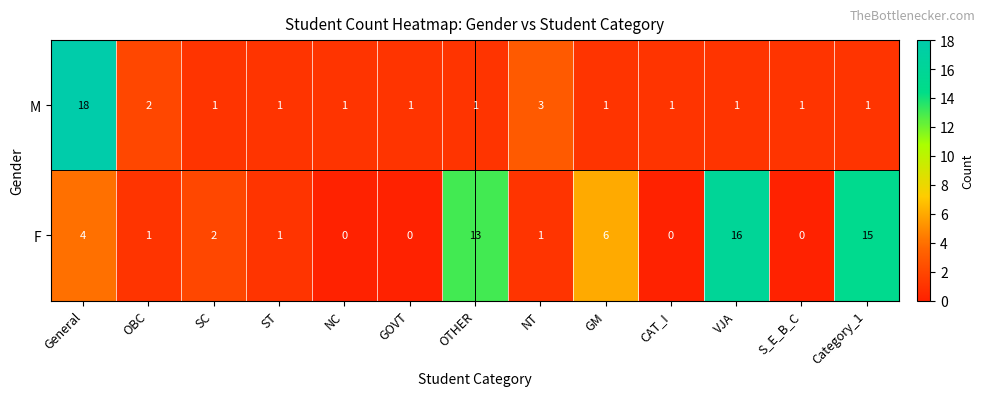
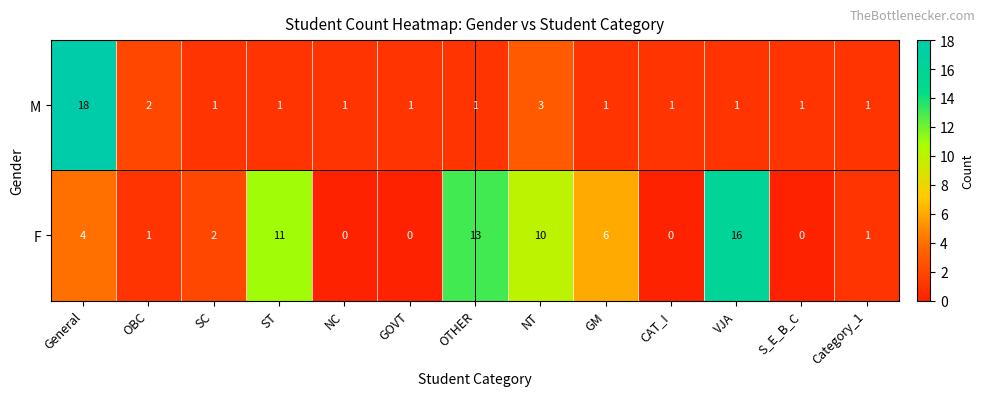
F, ST: 1 -> 11
F, NT: 1 -> 10
F, Category_1: 15 -> 1
